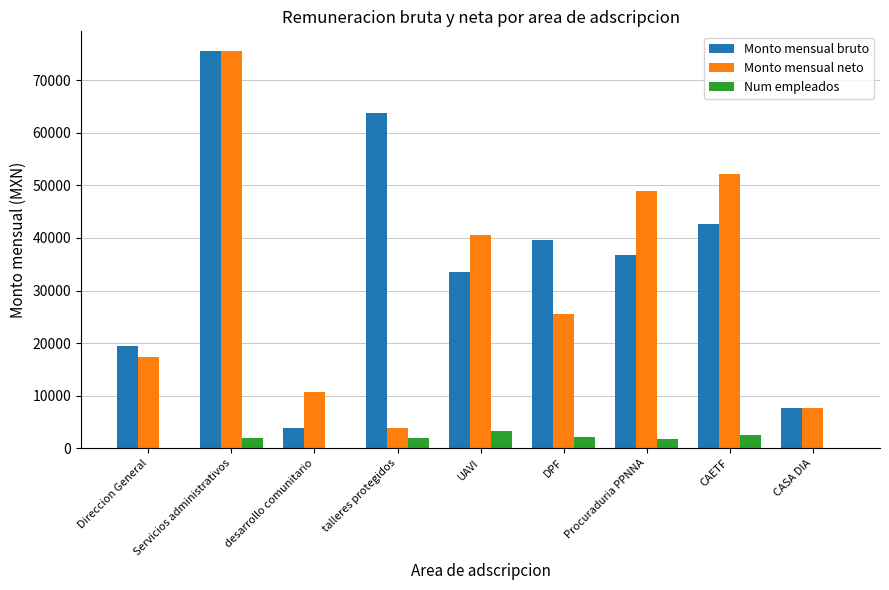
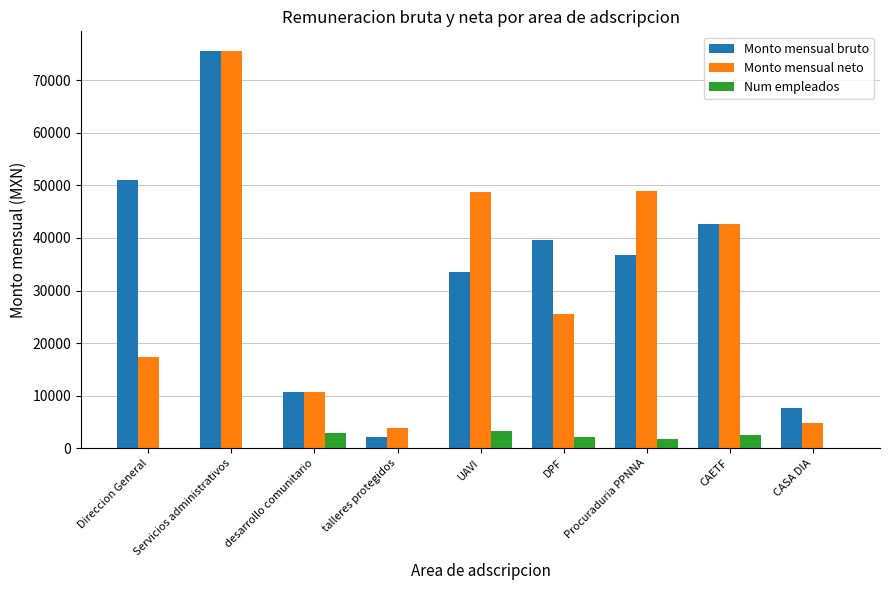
Monto mensual bruto, Direccion General: 19000 -> 51000
Num empleados, Servicios administrativos: 2000 -> 0
Monto mensual bruto, desarrollo comunitario: 4000 -> 11000
Num empleados, desarrollo comunitario: 0 -> 3000
Monto mensual bruto, talleres protegidos: 64000 -> 2000
Num empleados, talleres protegidos: 2000 -> 0
Monto mensual neto, UAVI: 41000 -> 49000
Monto mensual neto, CAETF: 52000 -> 43000
Monto mensual neto, CASA DIA: 8000 -> 5000
